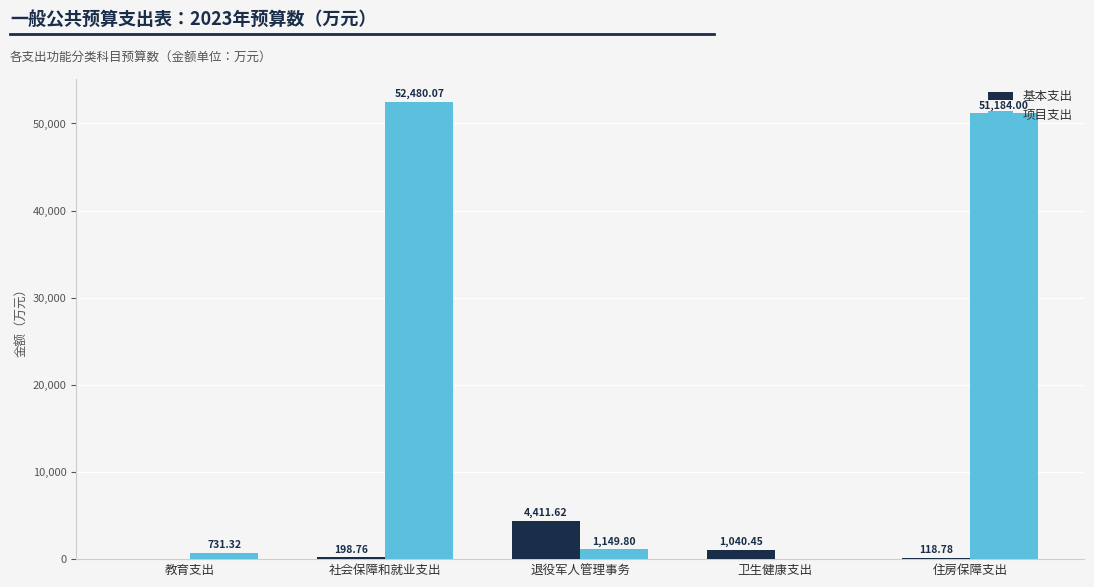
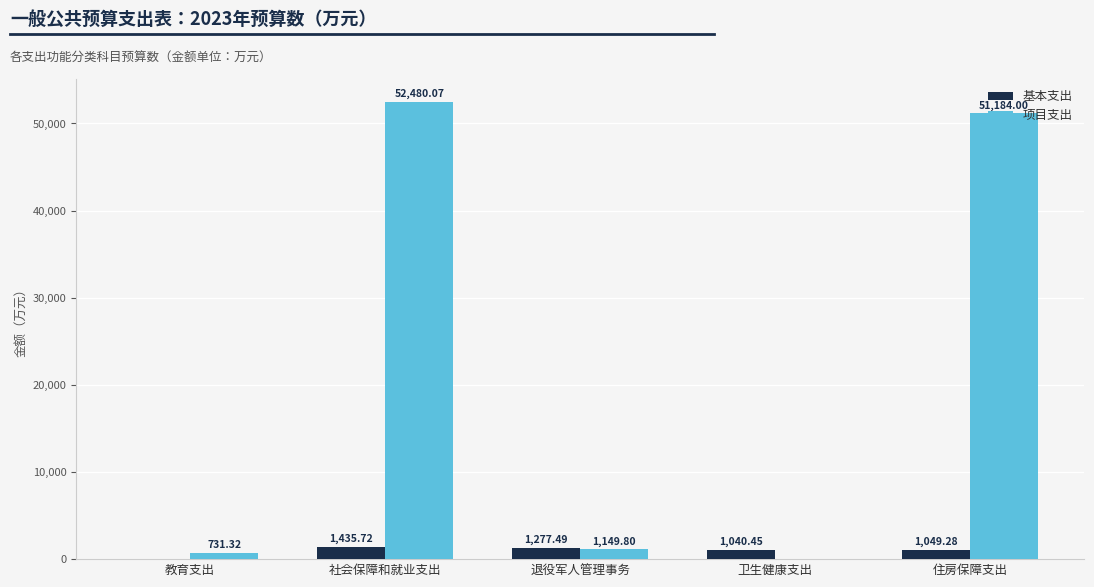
基本支出, 社会保障和就业支出: 198.76 -> 1,435.72
基本支出, 退役军人管理事务: 4,411.62 -> 1,277.49
基本支出, 住房保障支出: 118.78 -> 1,049.28
